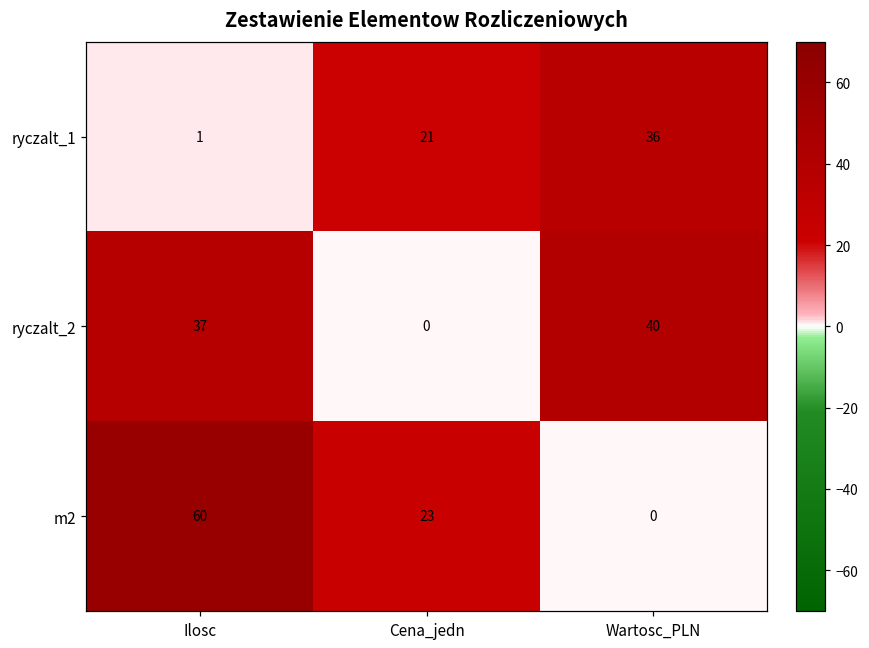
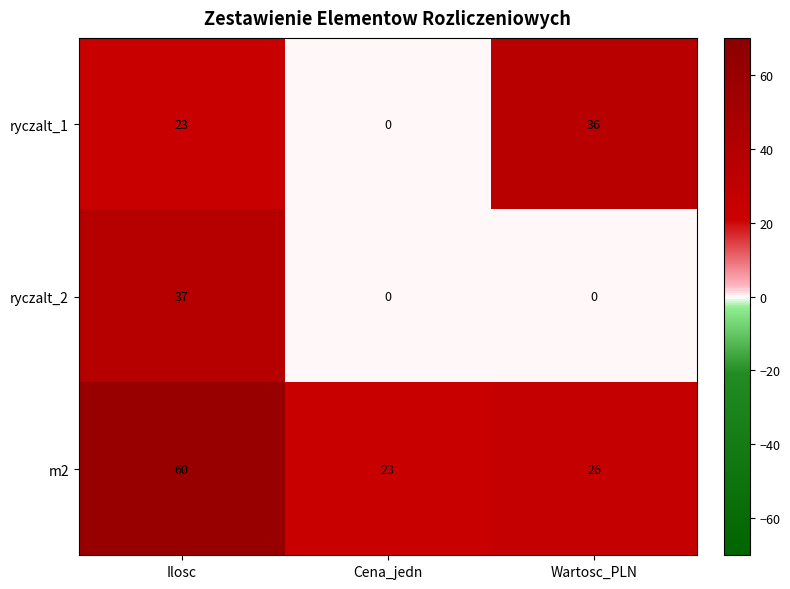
ryczalt_1, Ilosc: 1 -> 23
ryczalt_1, Cena_jedn: 21 -> 0
ryczalt_2, Wartosc_PLN: 40 -> 0
m2, Wartosc_PLN: 0 -> 26
